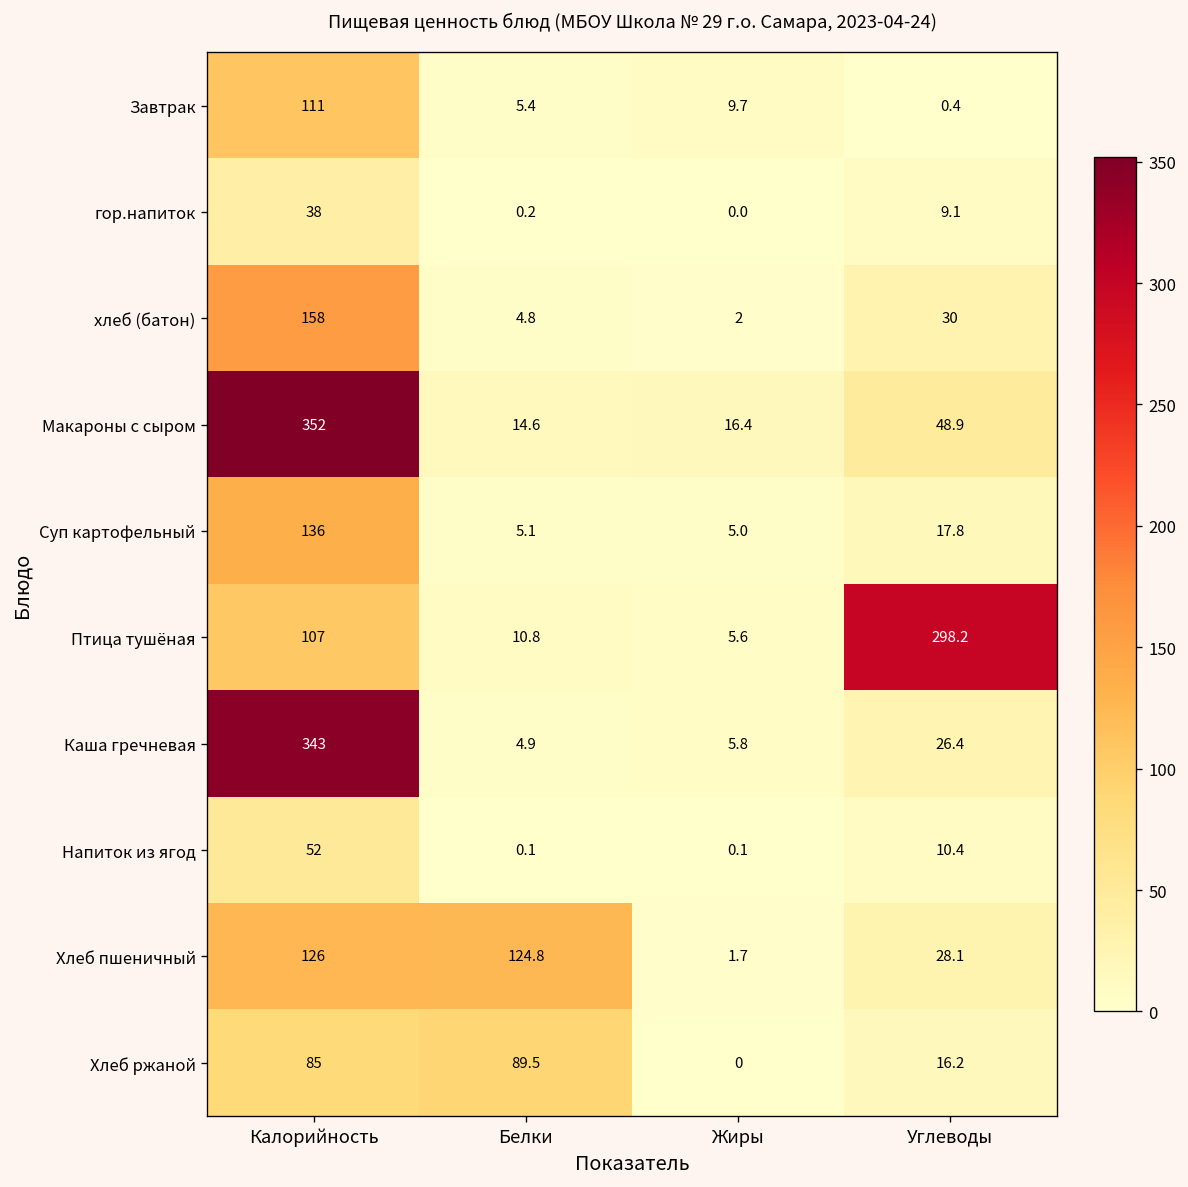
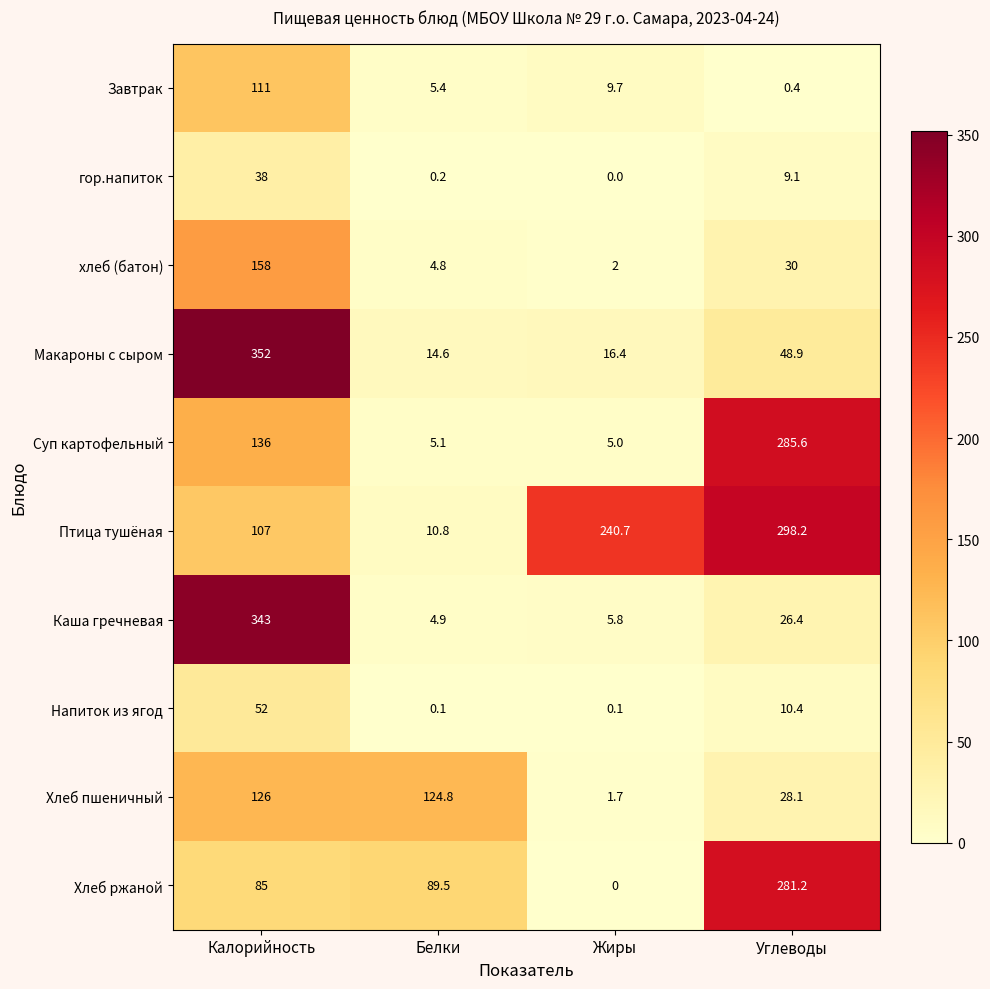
Суп картофельный, Углеводы: 17.8 -> 285.6
Птица тушёная, Жиры: 5.6 -> 240.7
Хлеб ржаной, Углеводы: 16.2 -> 281.2
